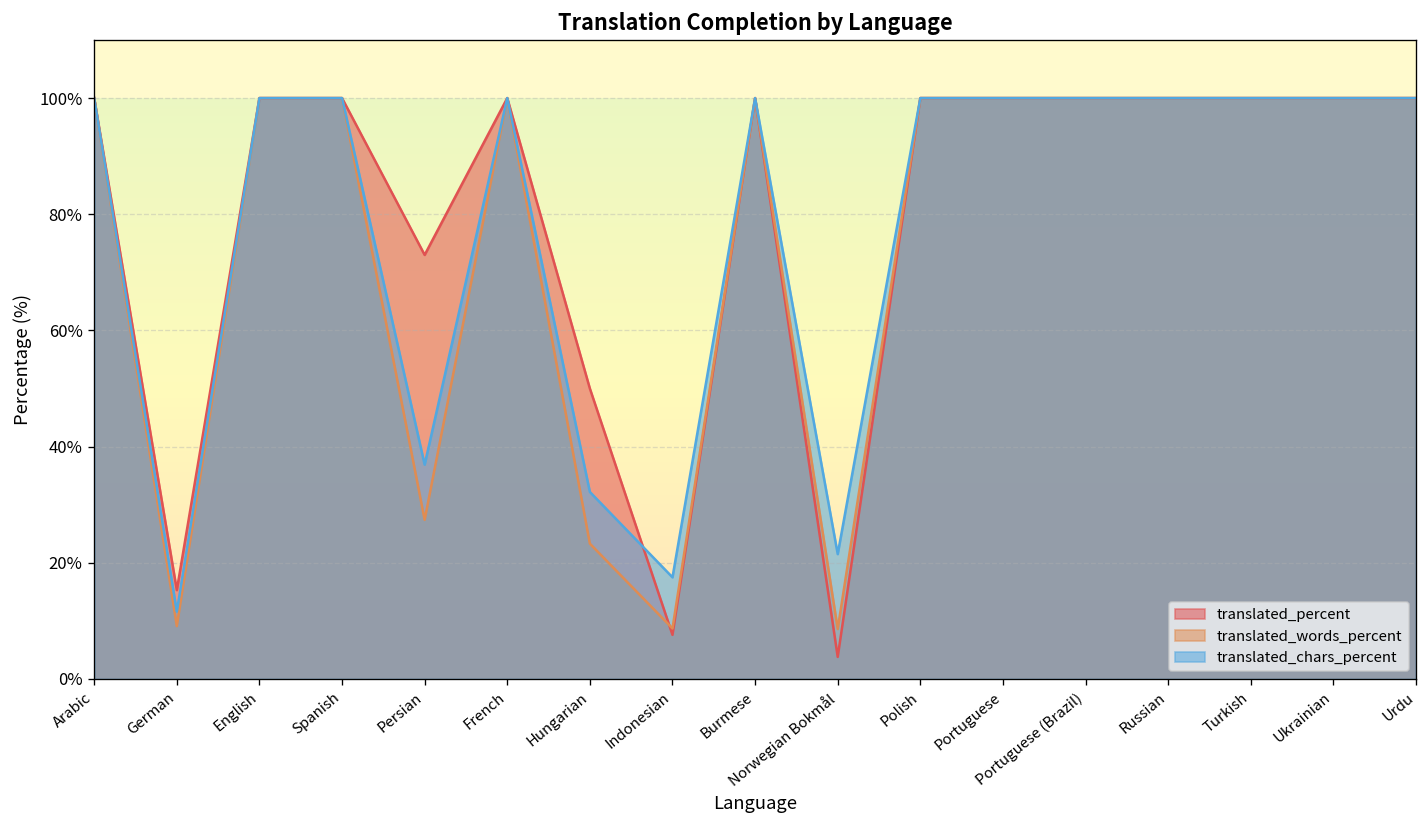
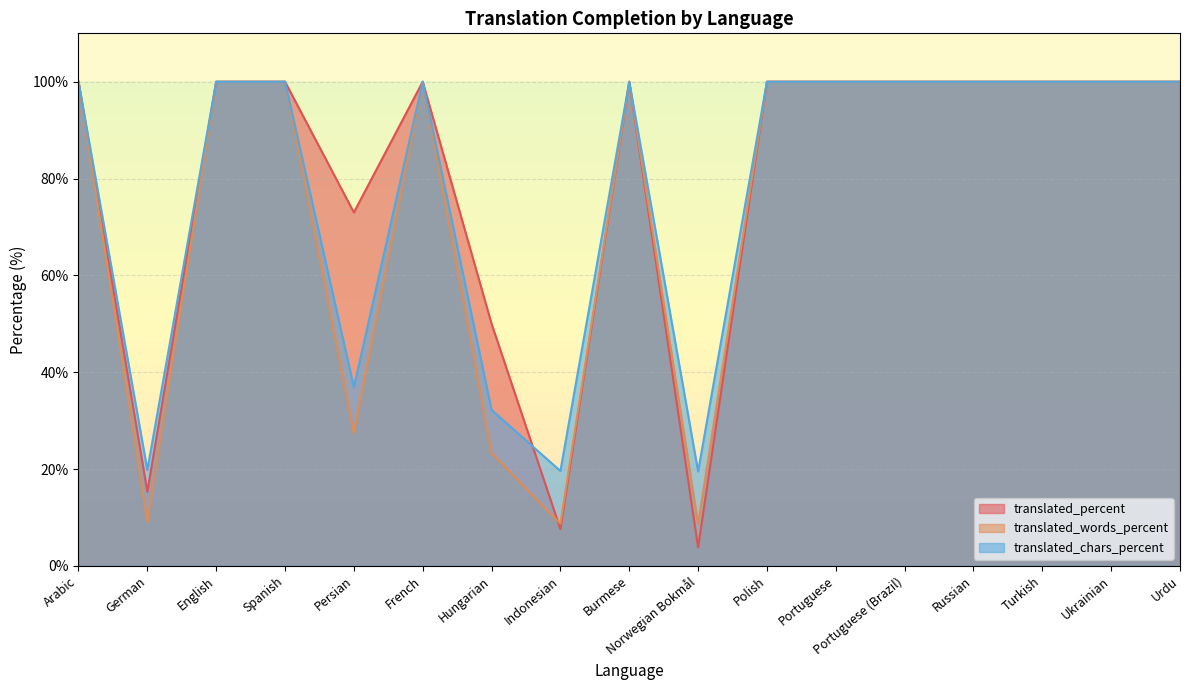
translated_chars_percent, German: 12% -> 20%
translated_chars_percent, Indonesian: 18% -> 20%
translated_chars_percent, Norwegian Bokmål: 22% -> 20%
